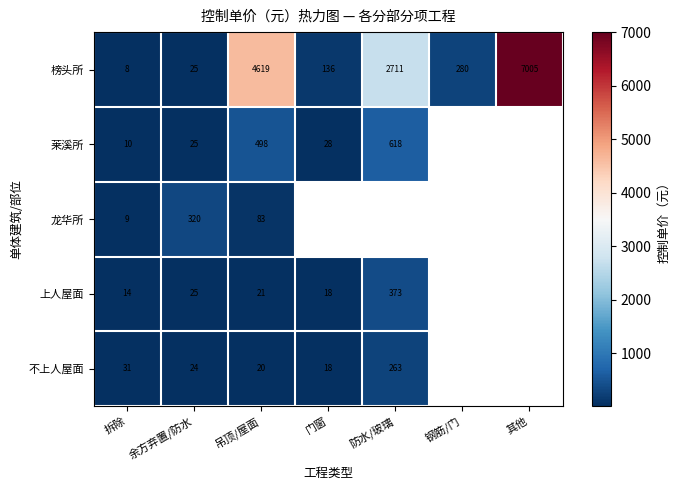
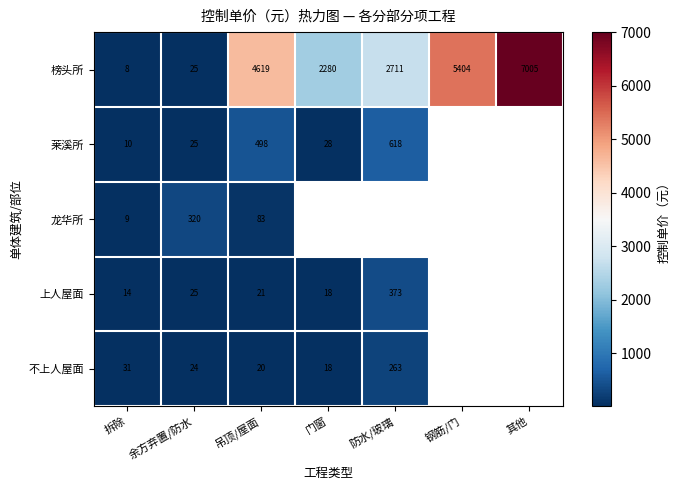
榜头所, 门窗: 136 -> 2280
榜头所, 钢筋/门: 280 -> 5404
